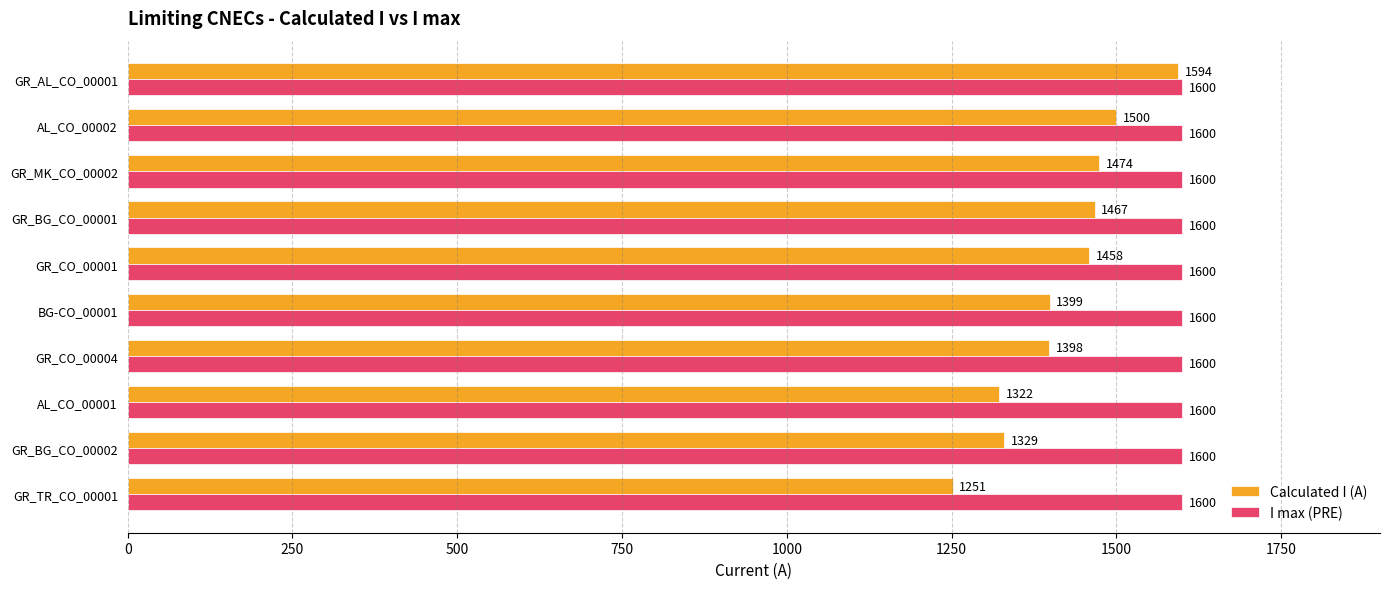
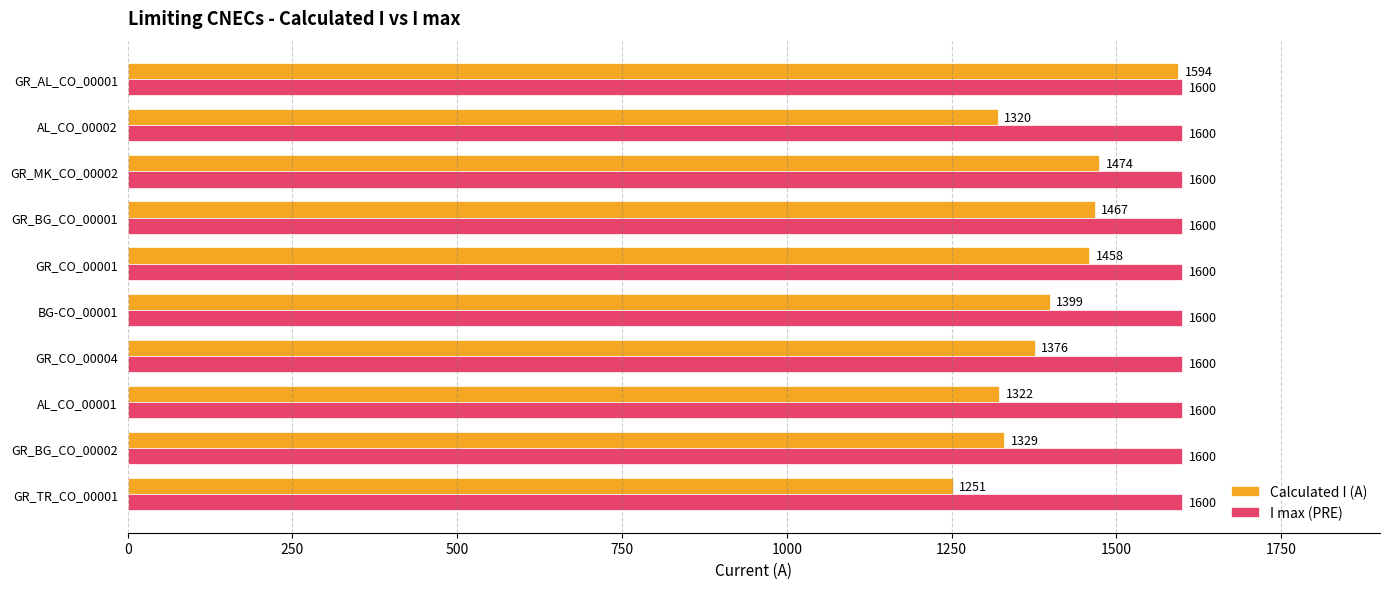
Calculated I (A), AL_CO_00002: 1500 -> 1320
Calculated I (A), GR_CO_00004: 1398 -> 1376
